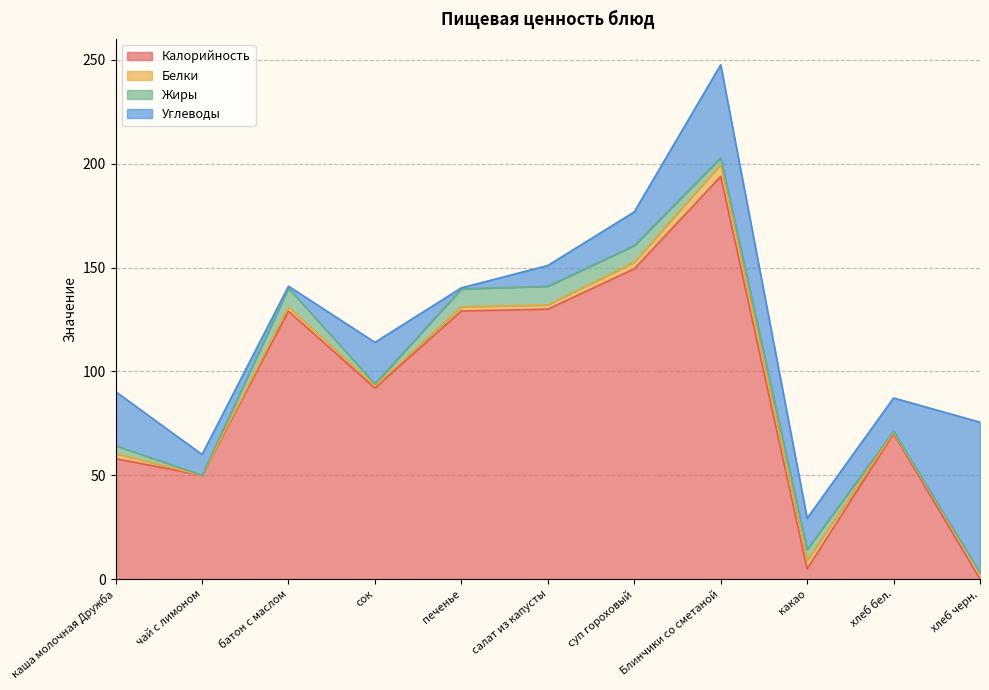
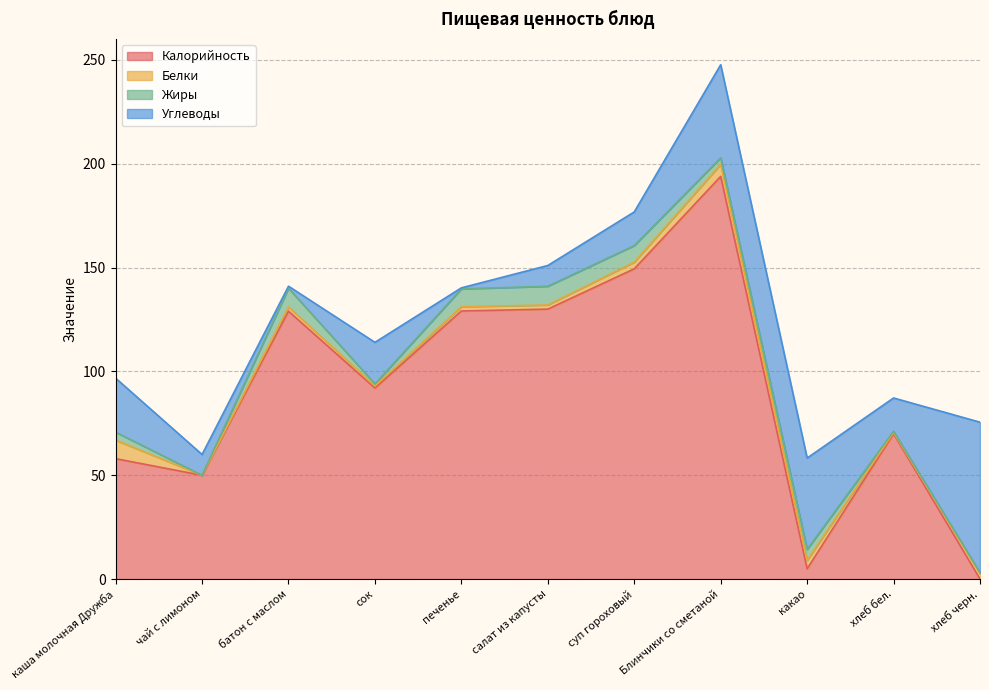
Белки, каша молочная Дружба: 2 -> 9
Углеводы, какао: 15 -> 44
